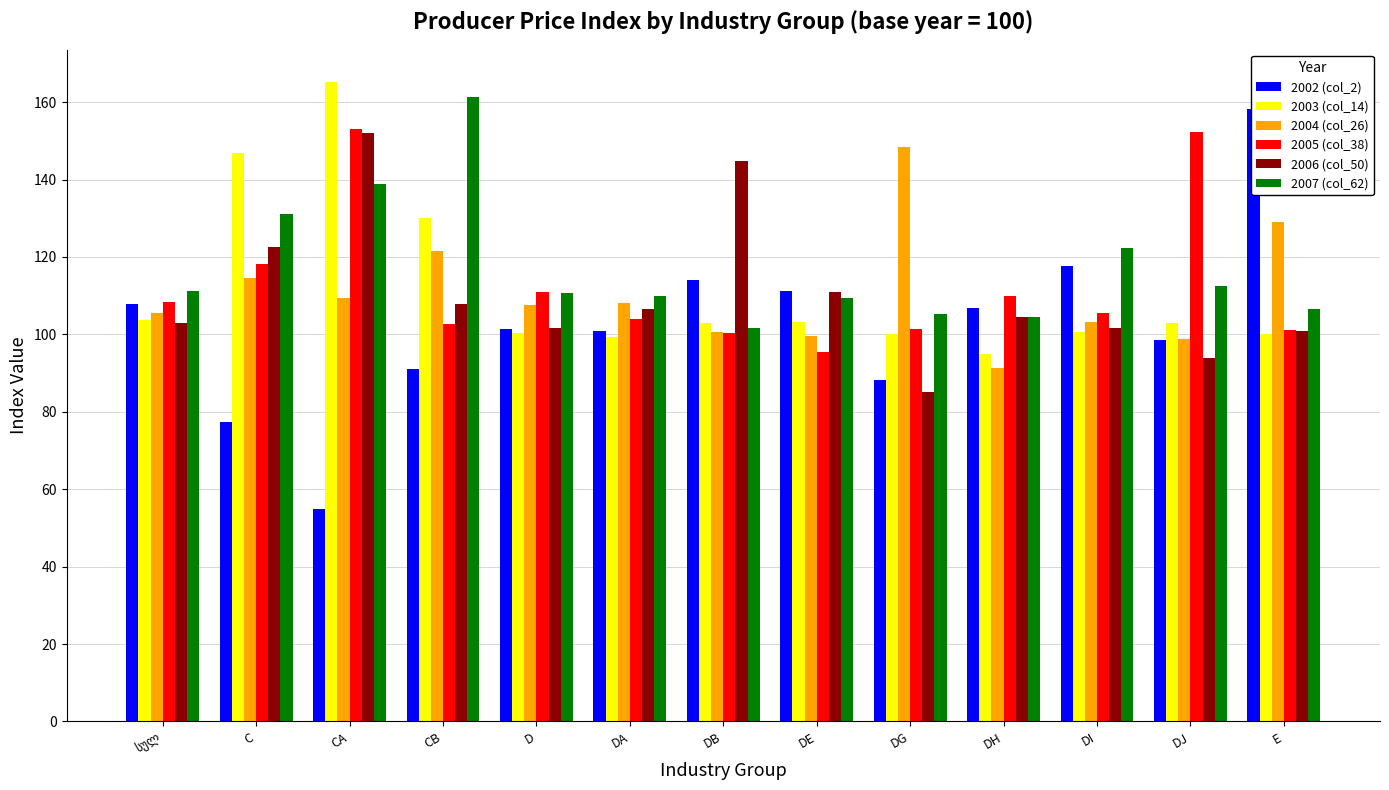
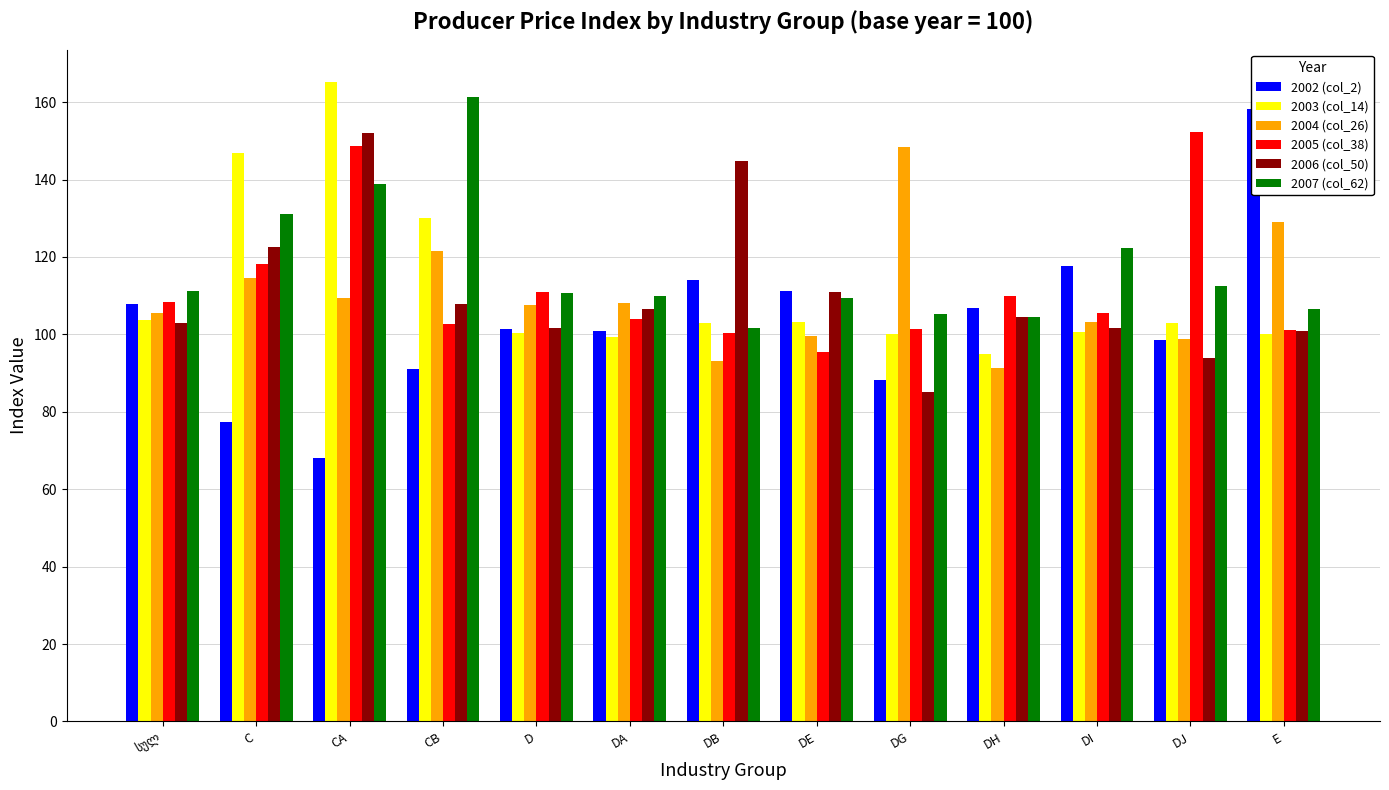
2002 (col_2), CA: 55 -> 68
2005 (col_38), CA: 153 -> 149
2004 (col_26), DB: 101 -> 93
